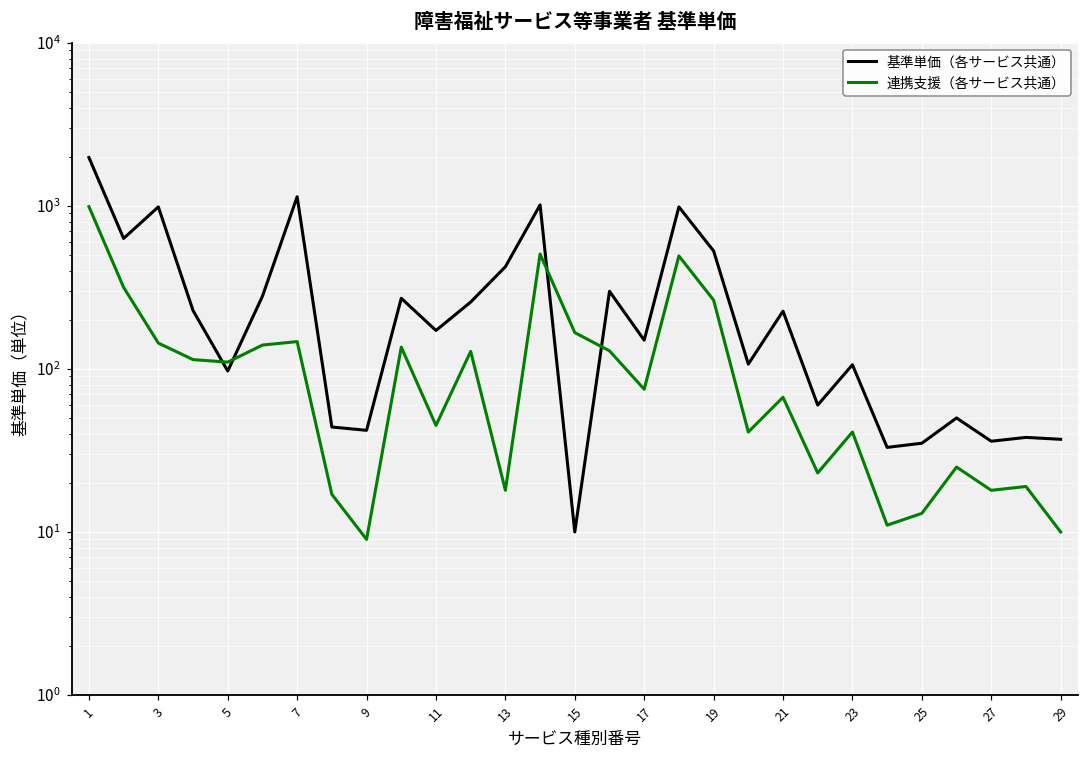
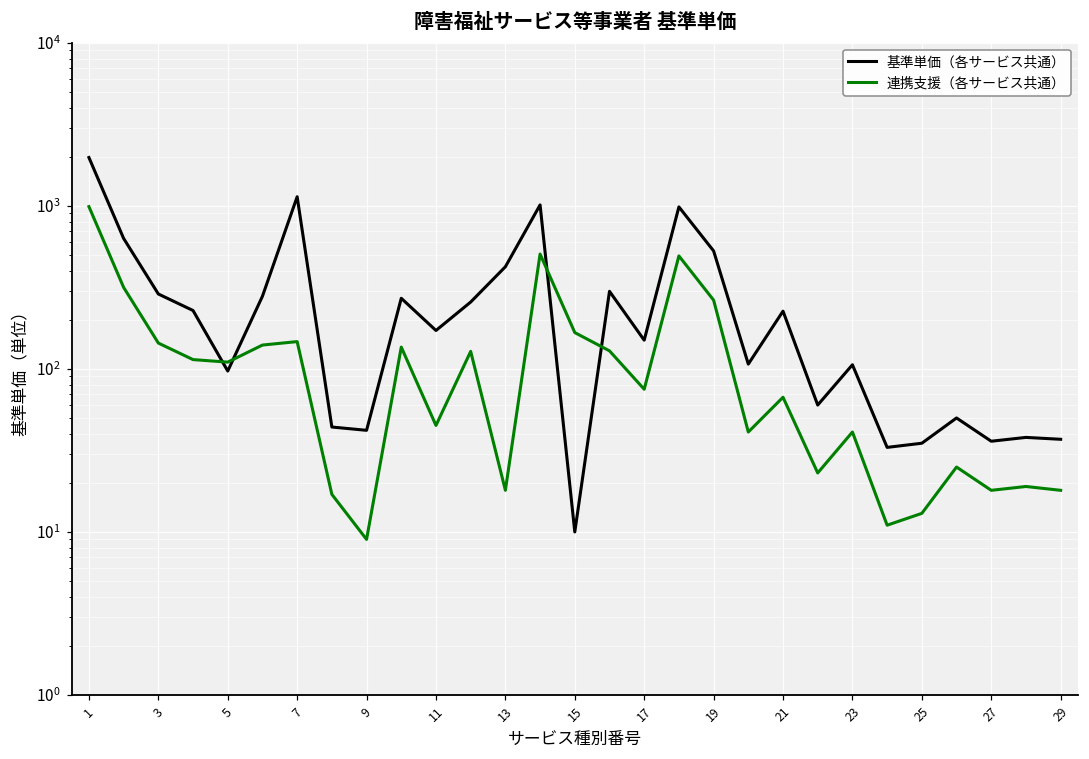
基準単価（各サービス共通）, 3: 1000 -> 290
連携支援（各サービス共通）, 29: 10 -> 18
